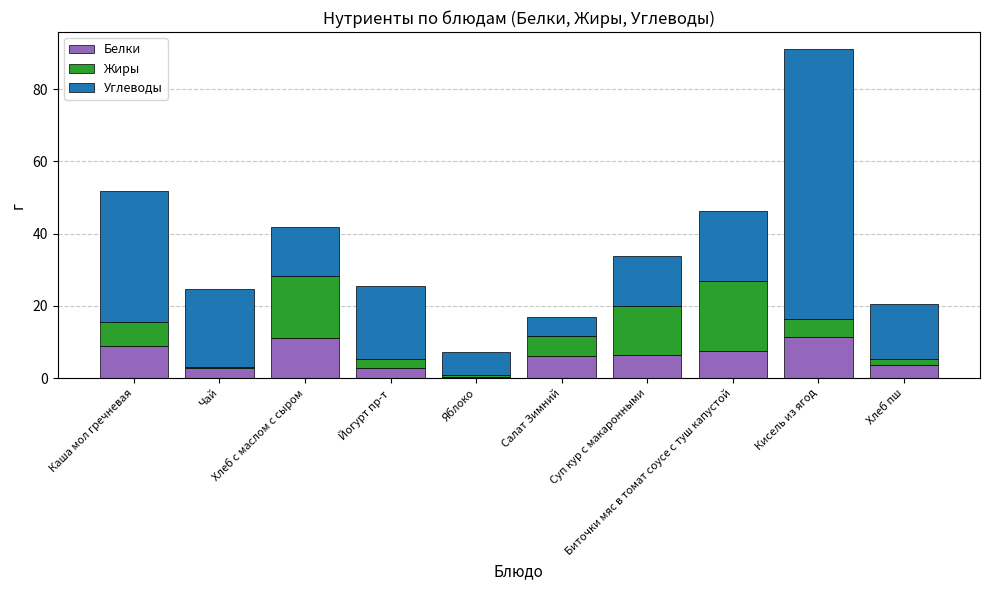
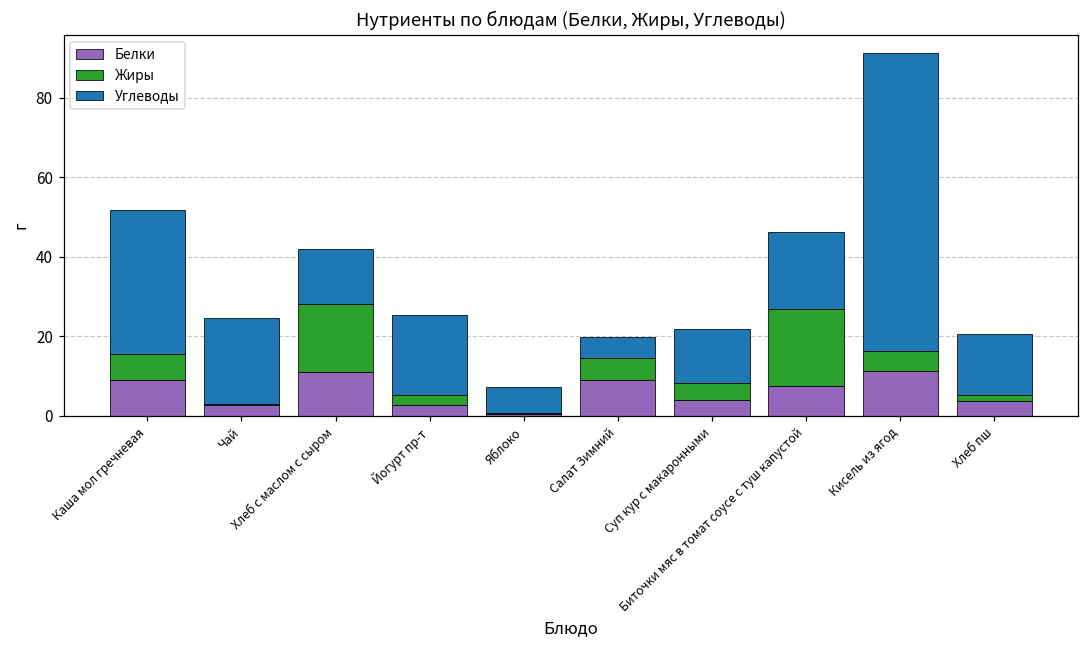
Белки, Салат Зимний: 6 -> 9
Белки, Суп кур с макаронными: 7 -> 4
Жиры, Суп кур с макаронными: 14 -> 4
